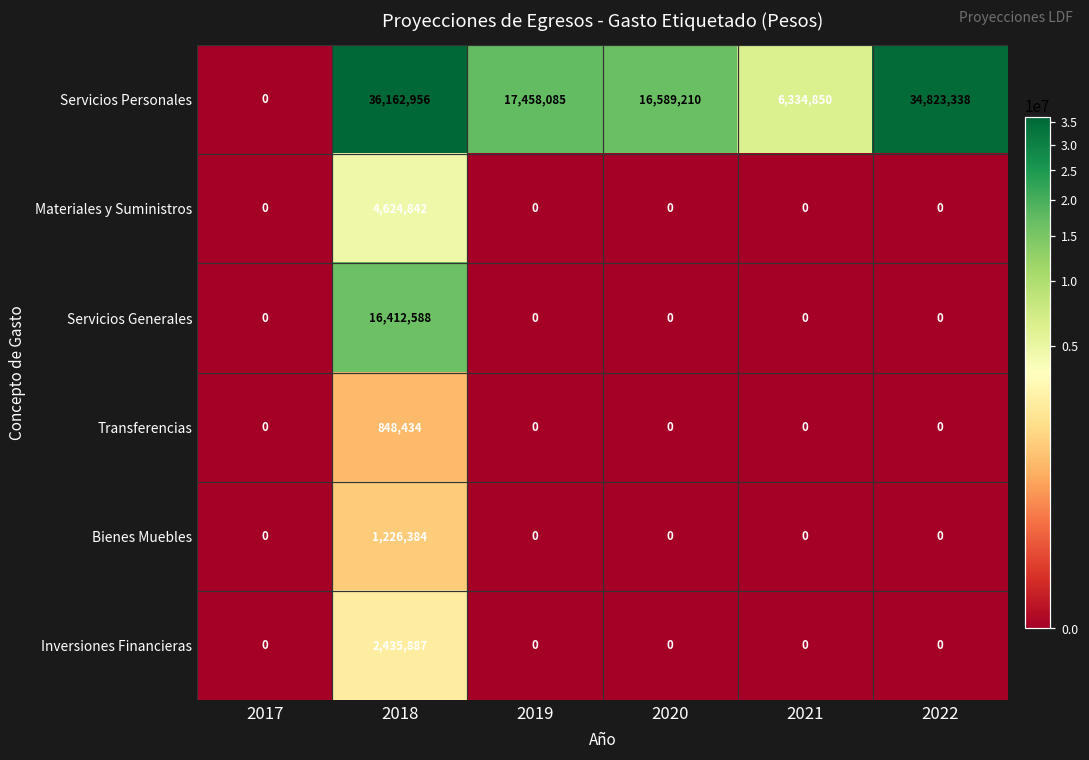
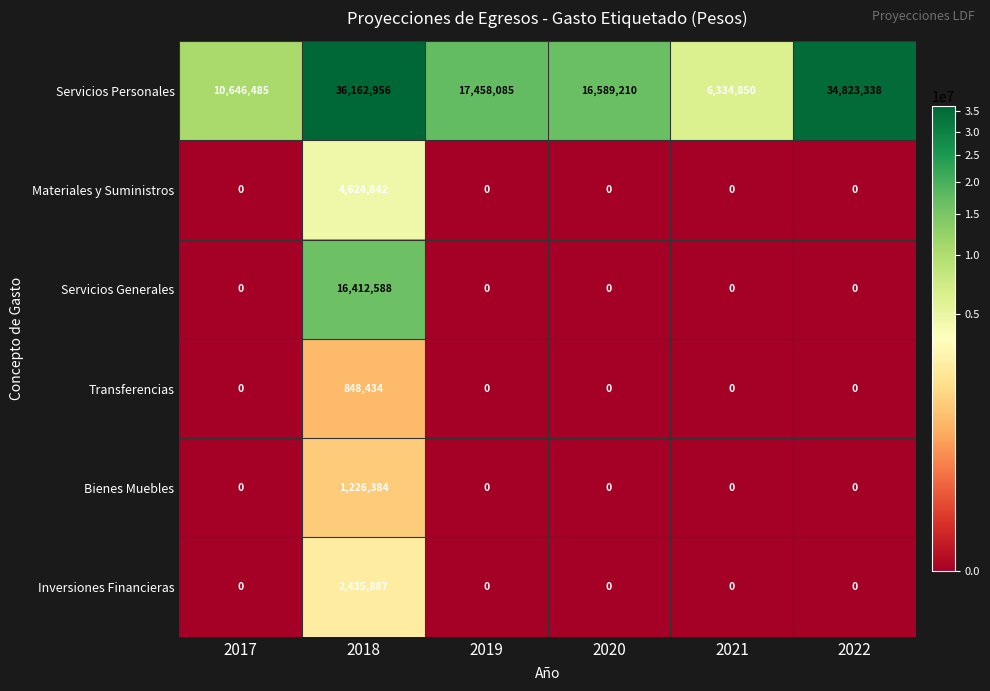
Servicios Personales, 2017: 0 -> 10,646,485
